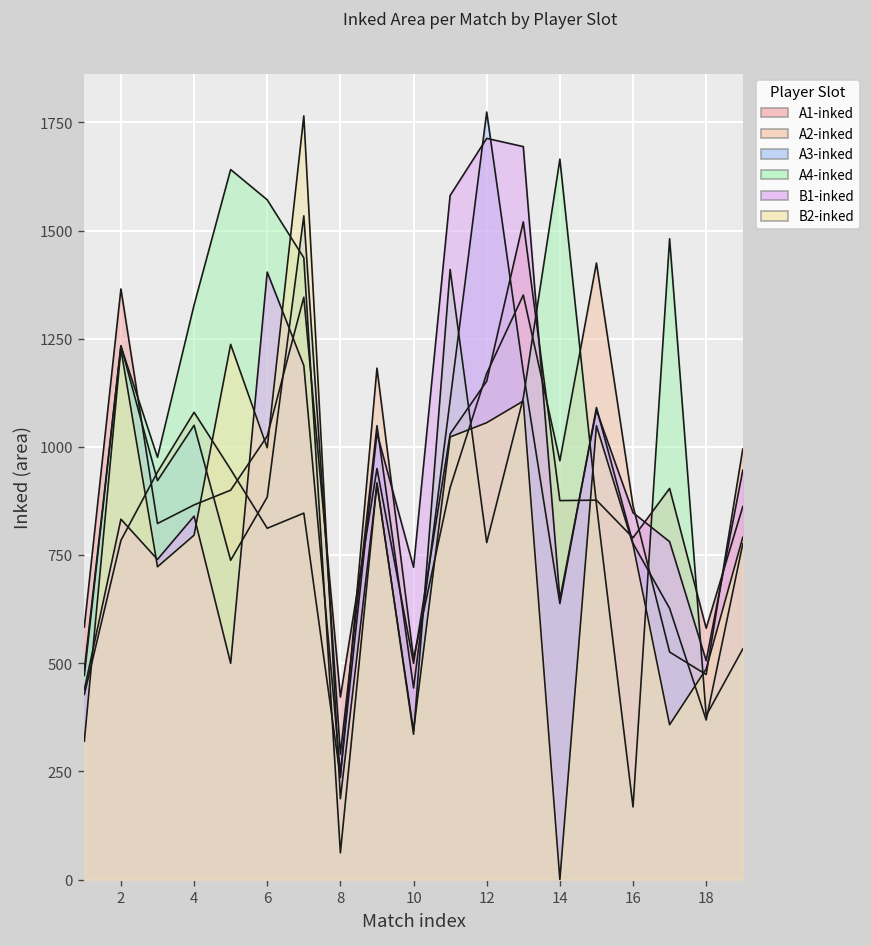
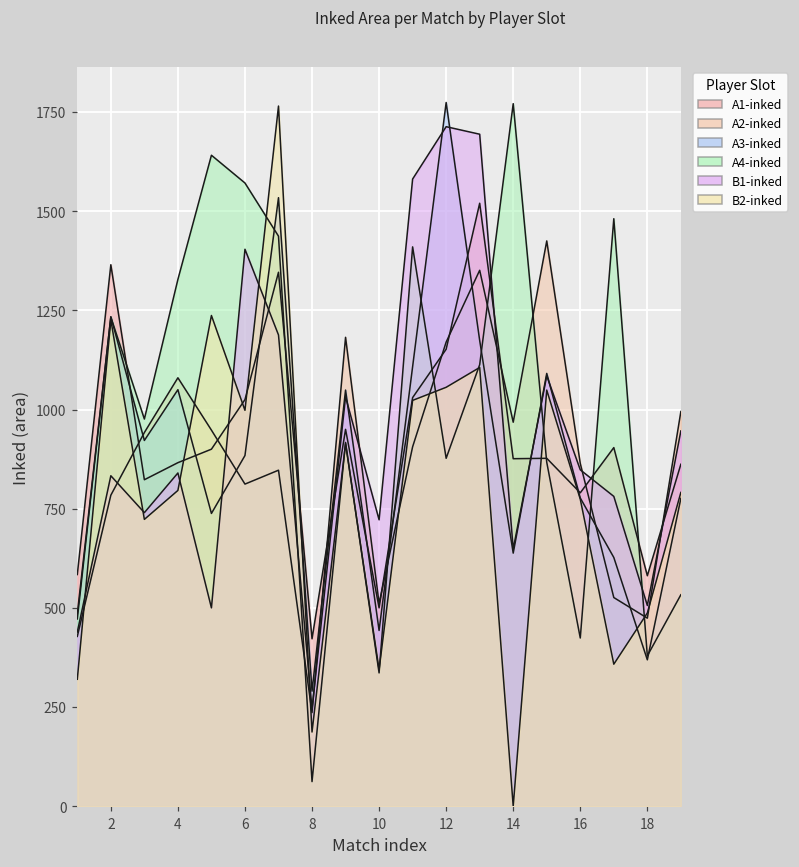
A4-inked, 12: 780 -> 880
A4-inked, 14: 1670 -> 1770
A4-inked, 16: 170 -> 420
